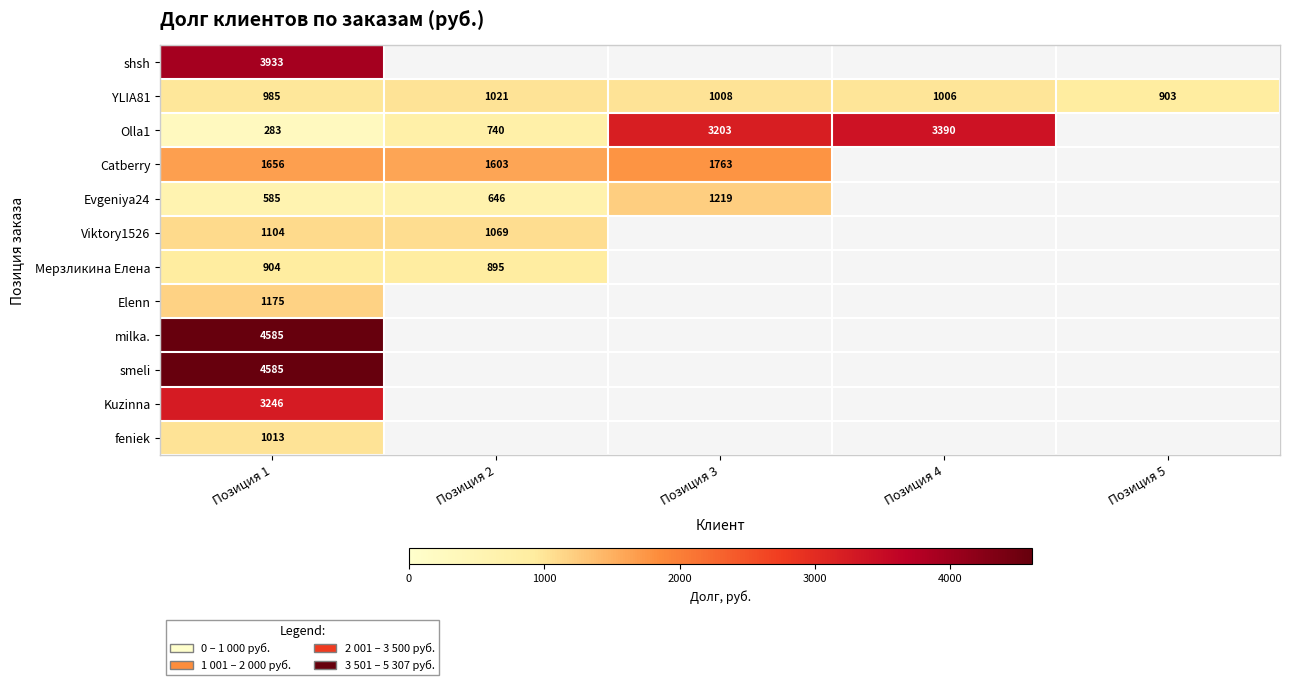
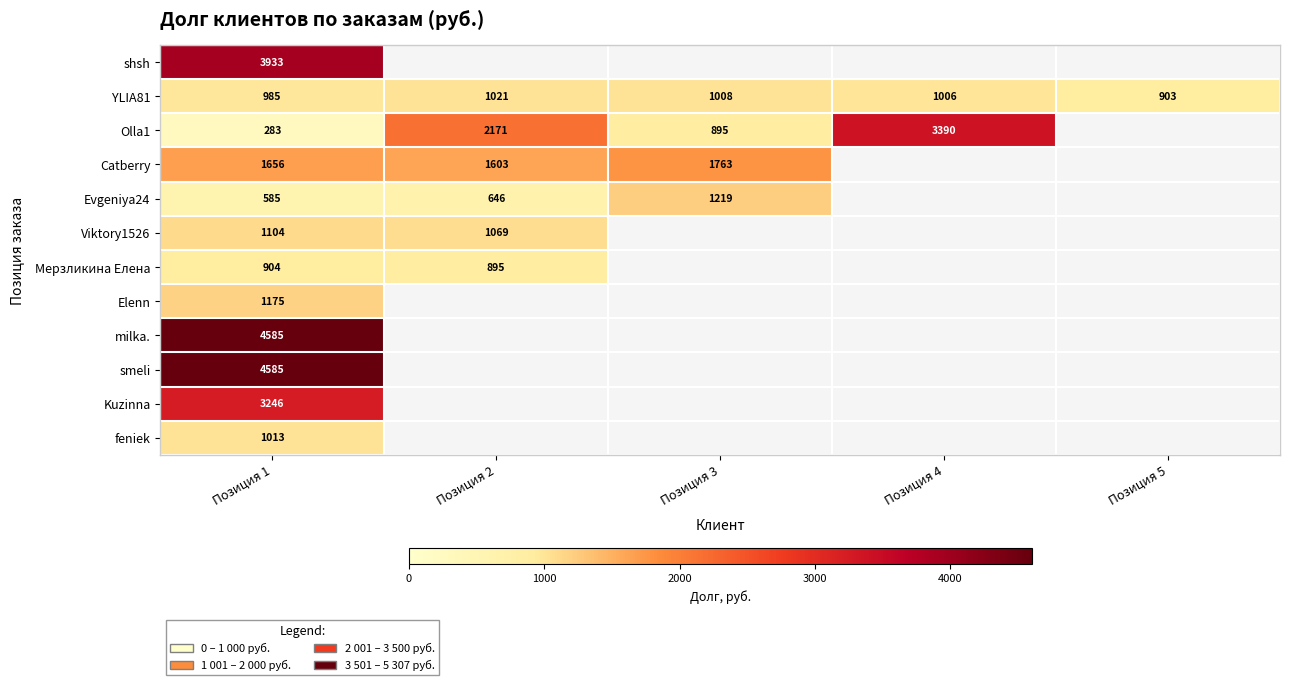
Olla1, Позиция 2: 740 -> 2171
Olla1, Позиция 3: 3203 -> 895
